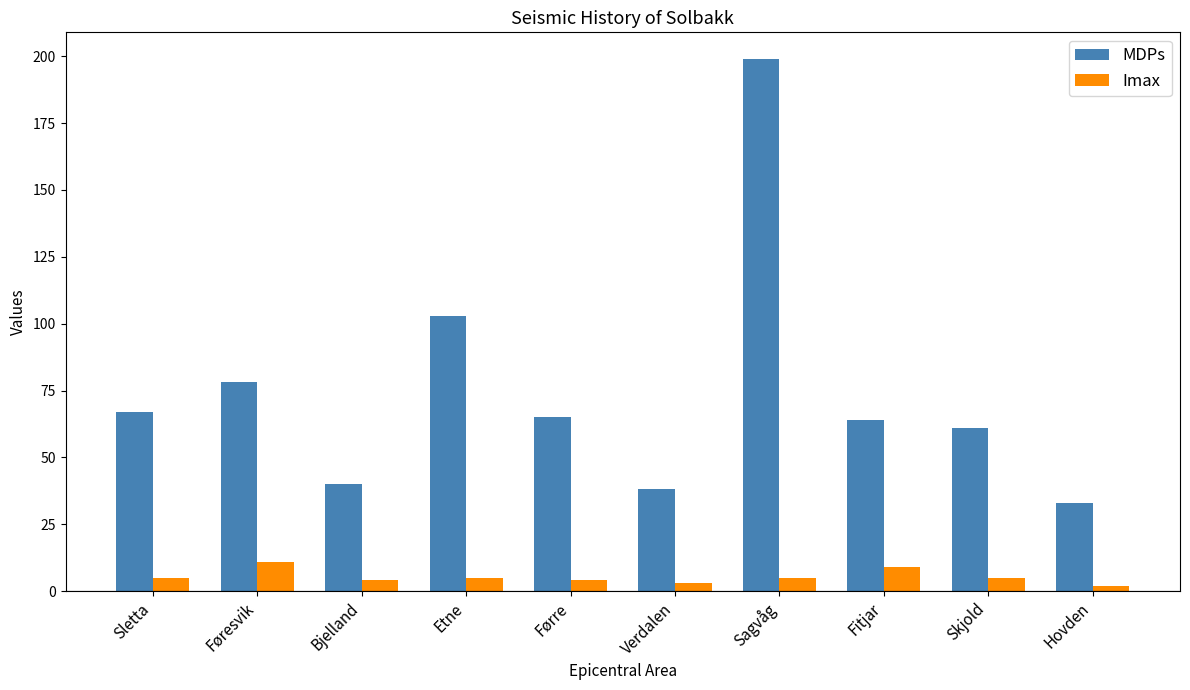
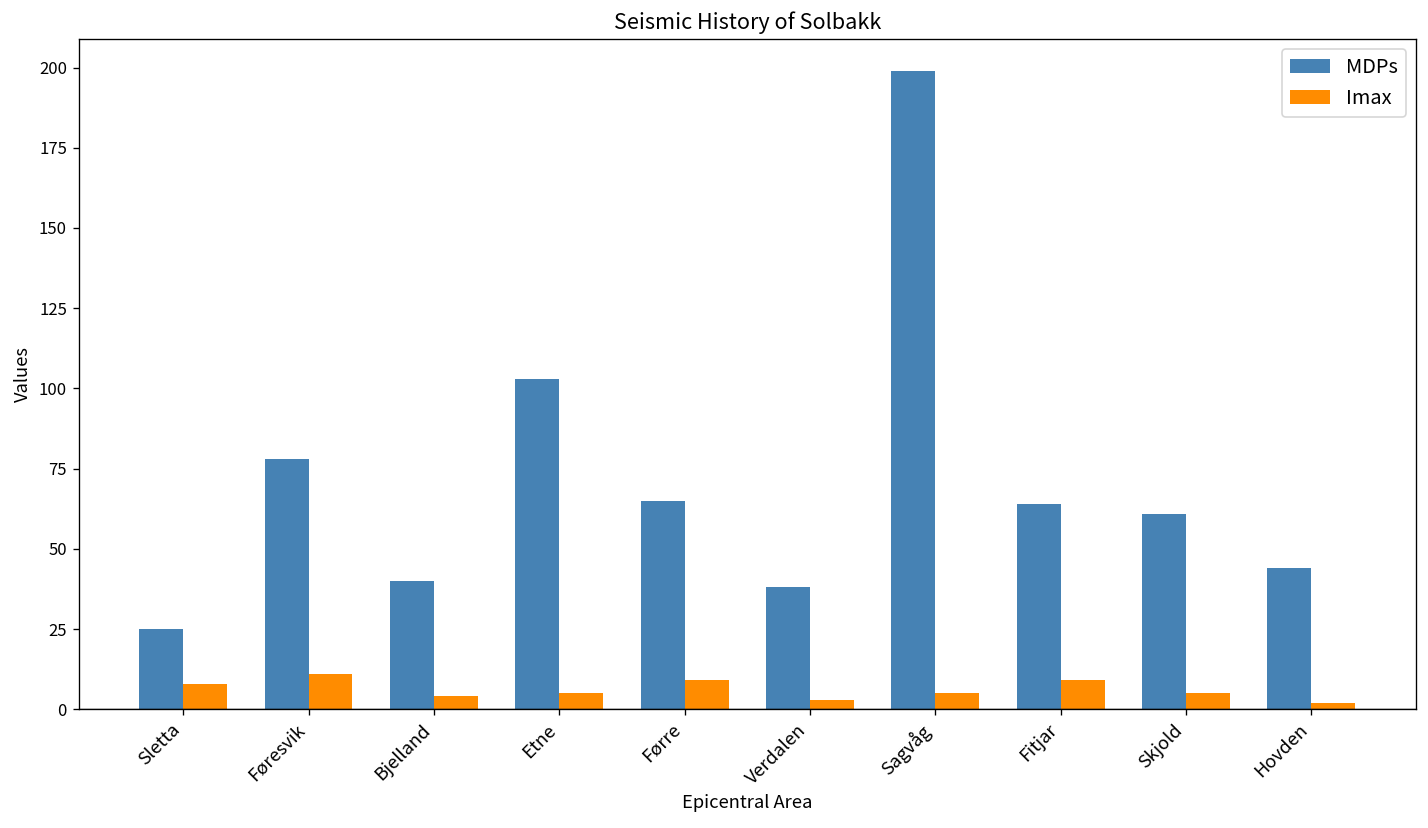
MDPs, Sletta: 67 -> 25
Imax, Sletta: 5 -> 8
Imax, Førre: 4 -> 9
MDPs, Hovden: 33 -> 44
